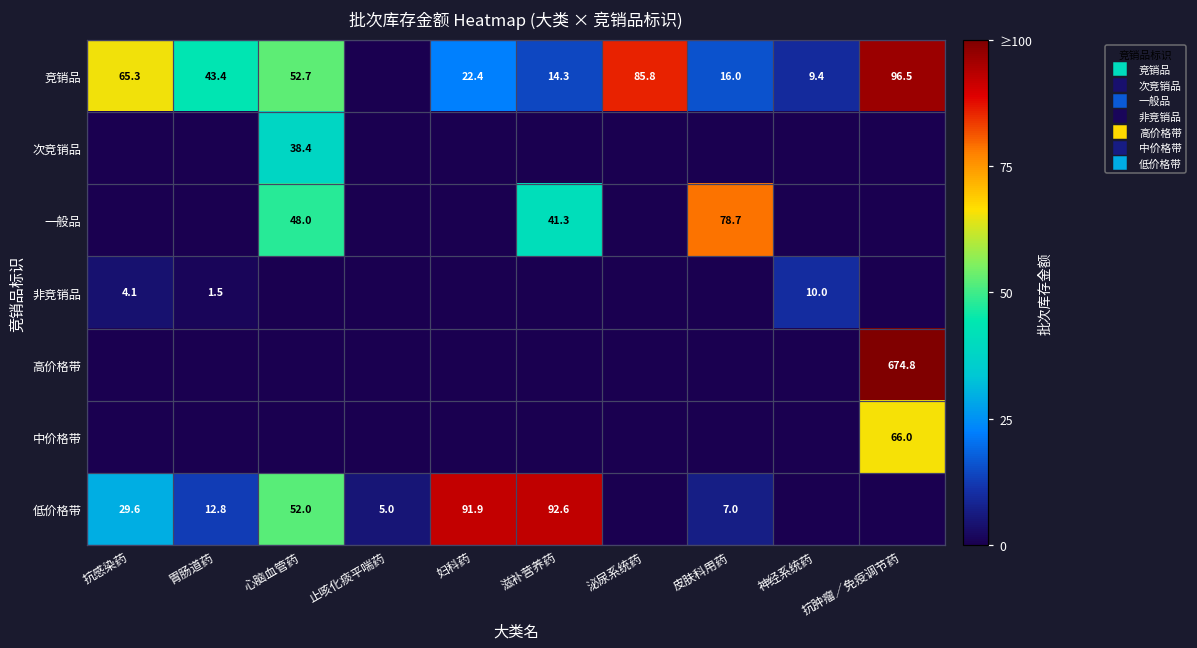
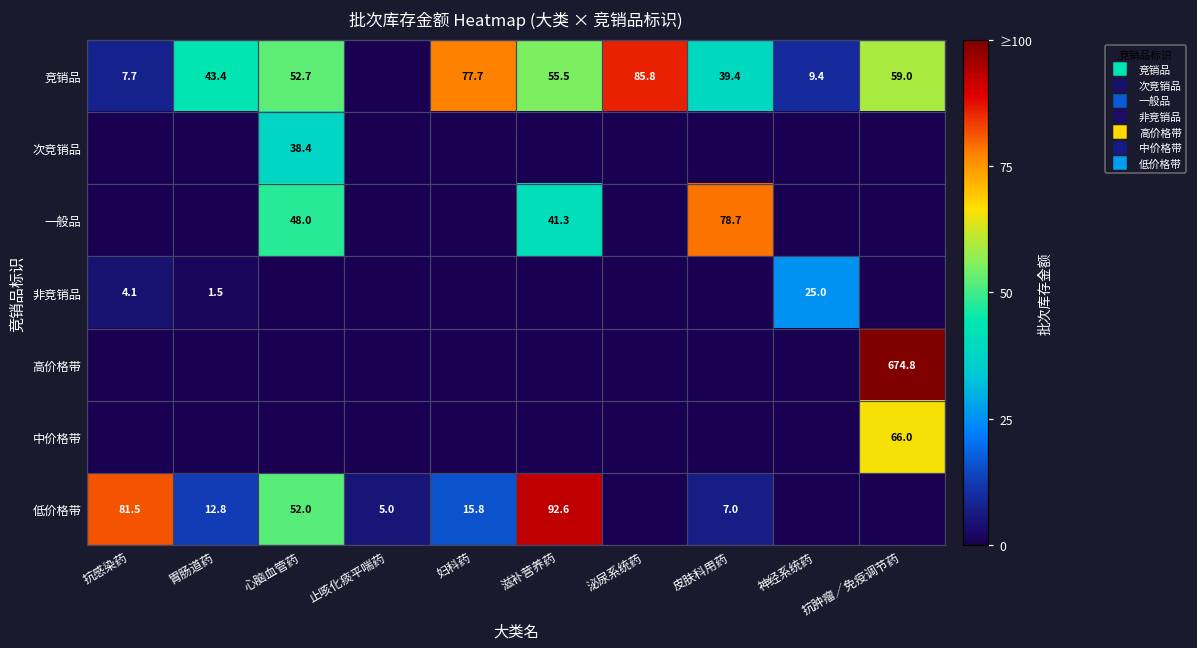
竞销品, 抗感染药: 65.3 -> 7.7
竞销品, 妇科药: 22.4 -> 77.7
竞销品, 滋补营养药: 14.3 -> 55.5
竞销品, 皮肤科用药: 16.0 -> 39.4
竞销品, 抗肿瘤／免疫调节药: 96.5 -> 59.0
非竞销品, 神经系统药: 10.0 -> 25.0
低价格带, 抗感染药: 29.6 -> 81.5
低价格带, 妇科药: 91.9 -> 15.8
